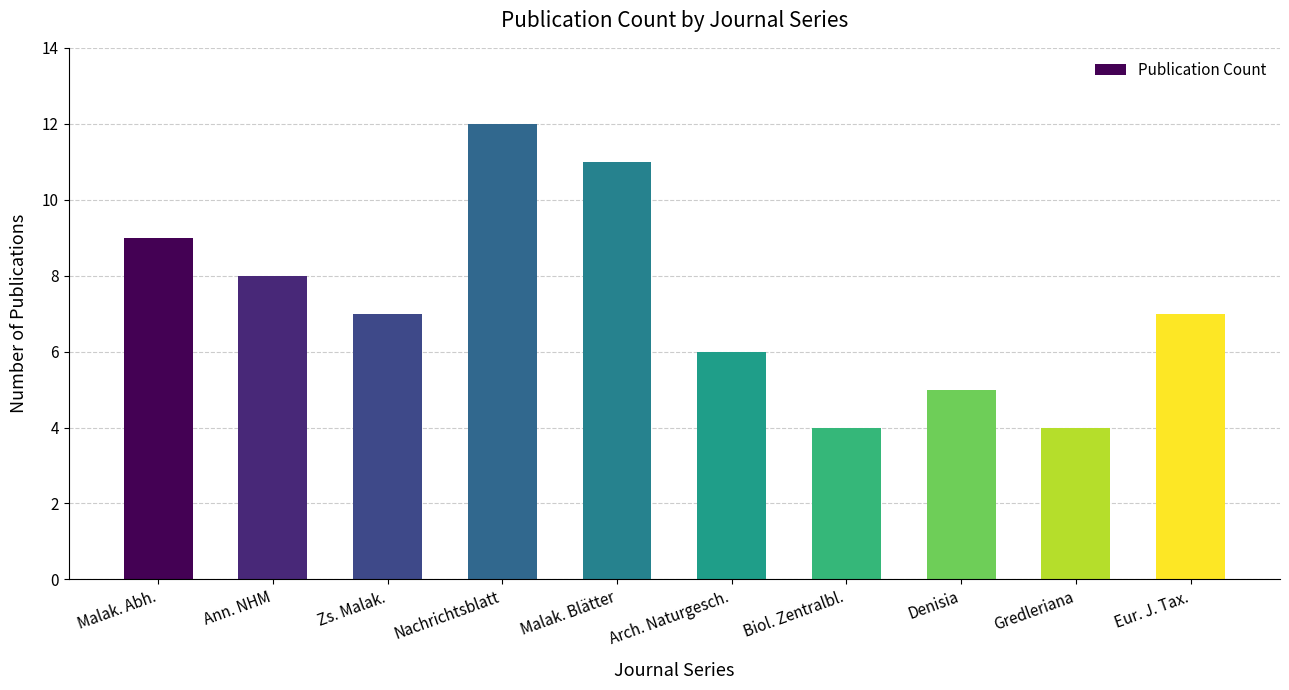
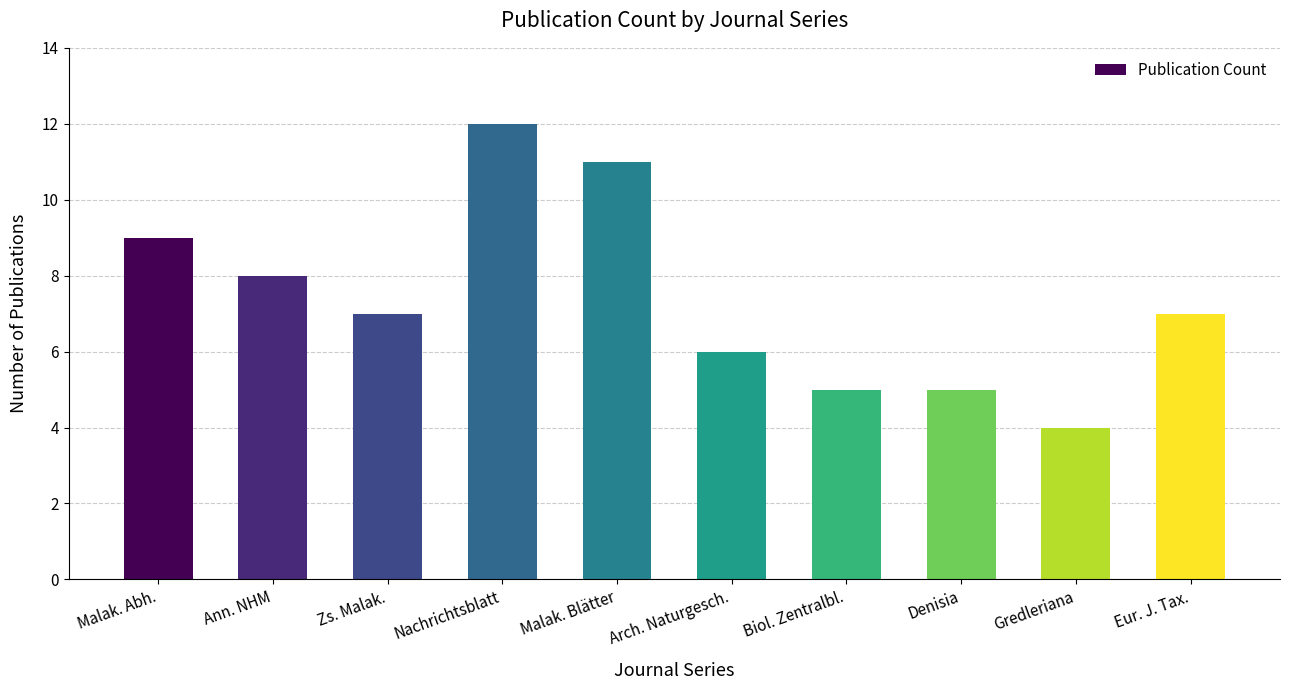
Biol. Zentralbl.: 4 -> 5
